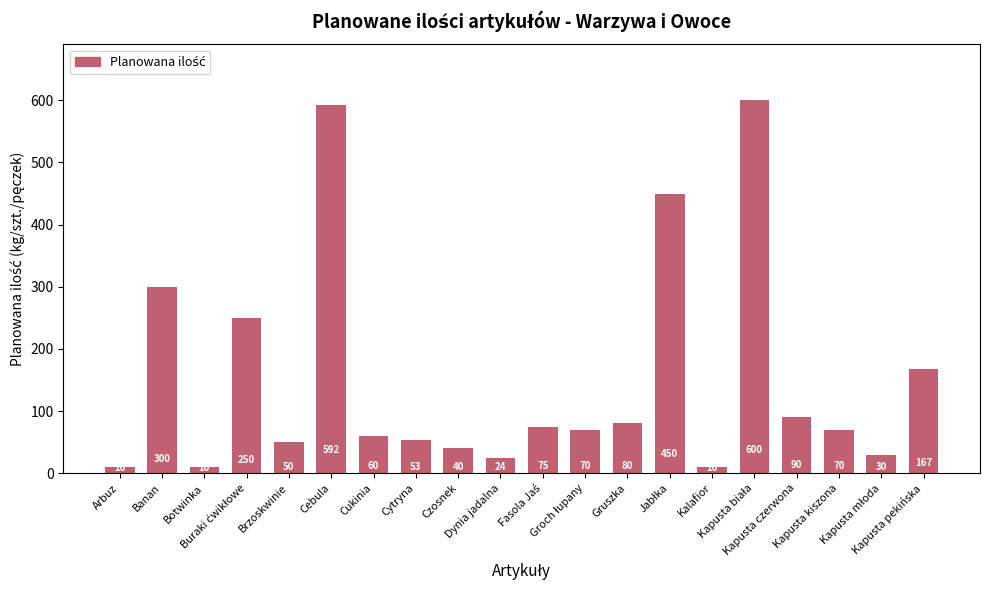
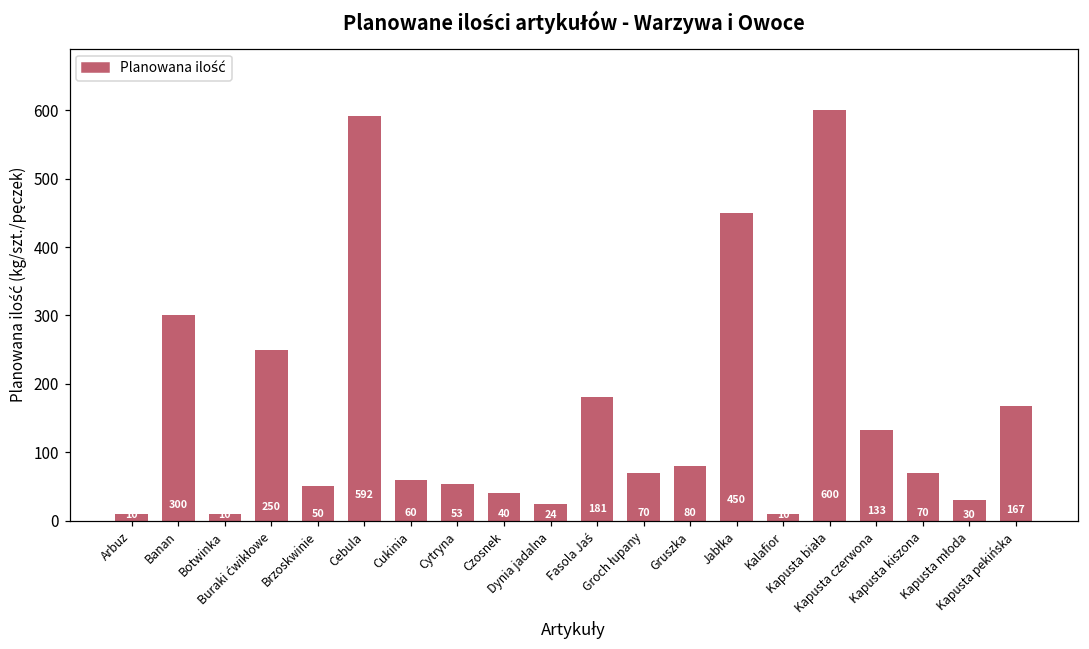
Fasola Jaś: 75 -> 181
Kapusta czerwona: 90 -> 133
